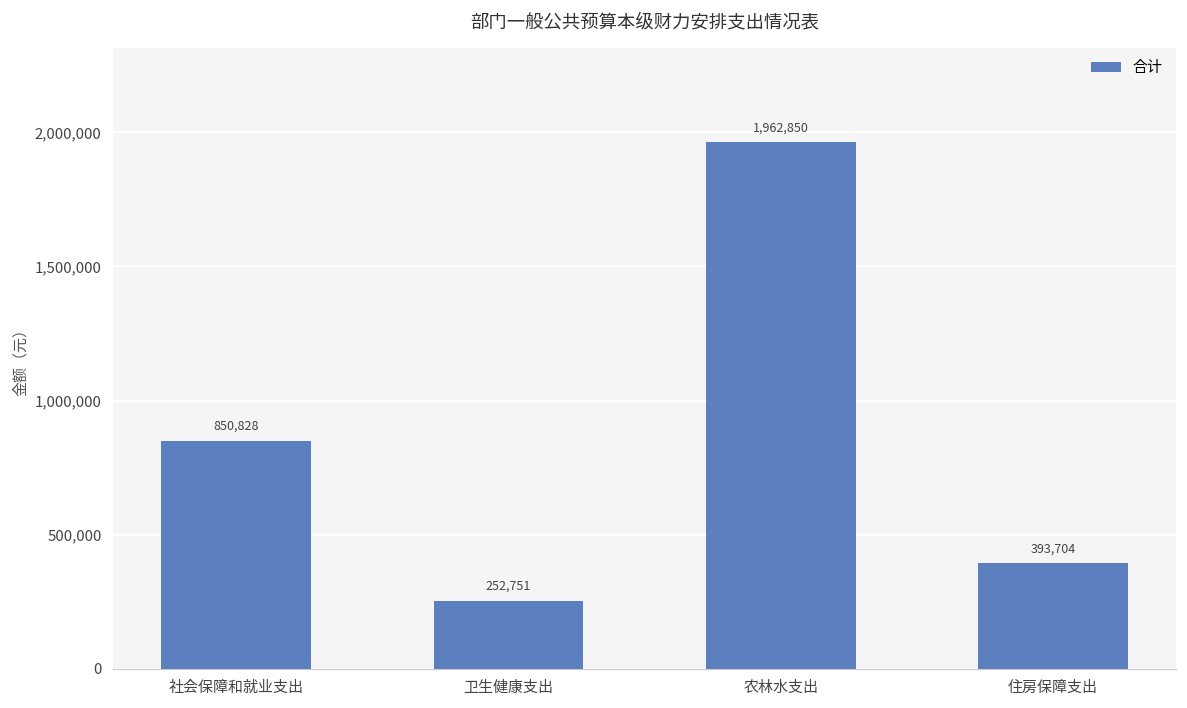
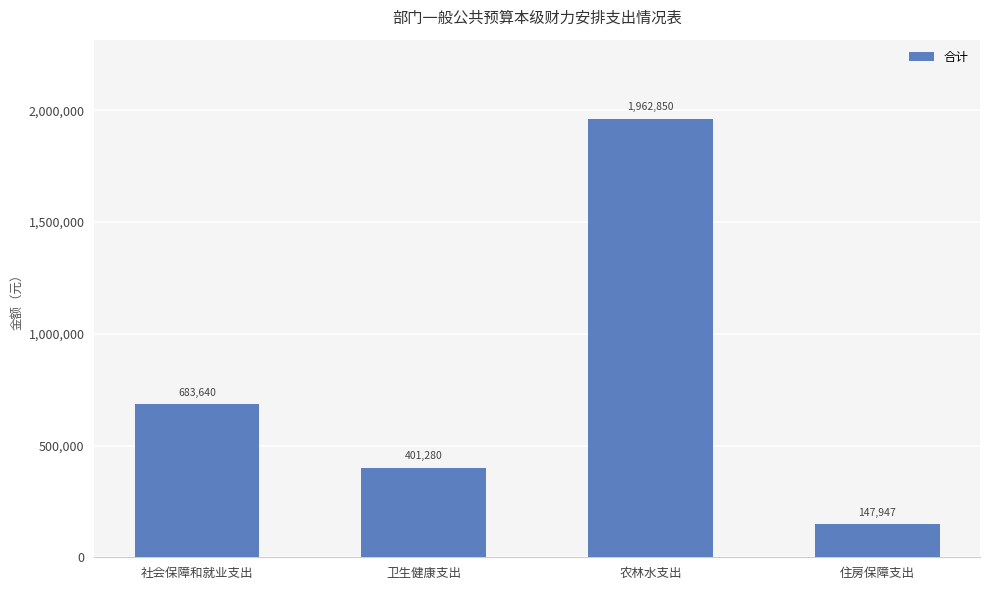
社会保障和就业支出: 850,828 -> 683,640
卫生健康支出: 252,751 -> 401,280
住房保障支出: 393,704 -> 147,947
